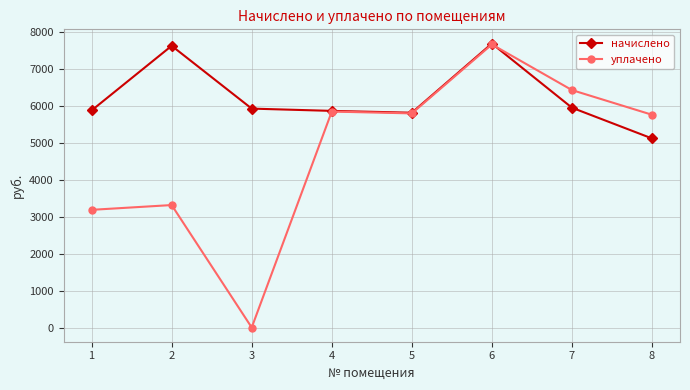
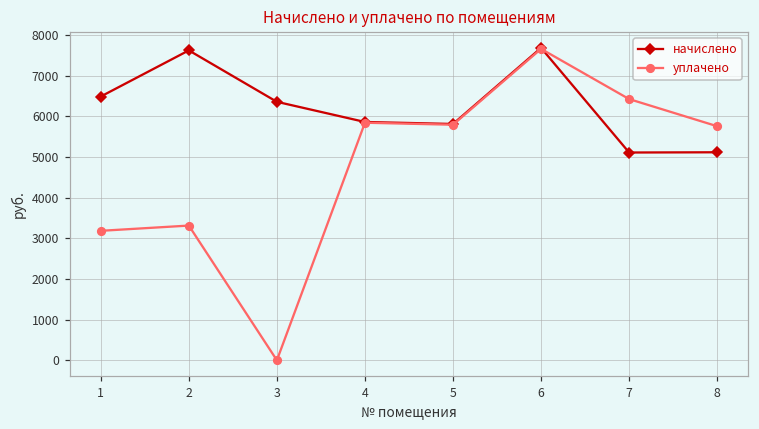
начислено, 1: 5900 -> 6500
начислено, 3: 5900 -> 6400
начислено, 7: 5900 -> 5100
